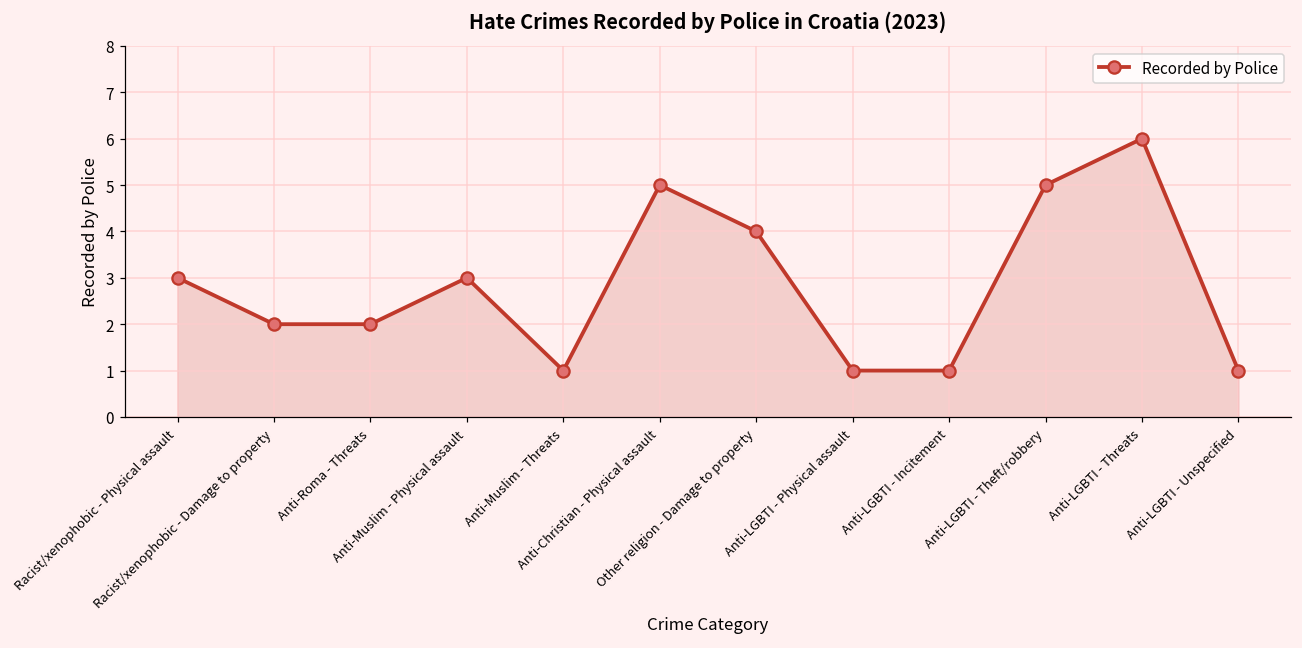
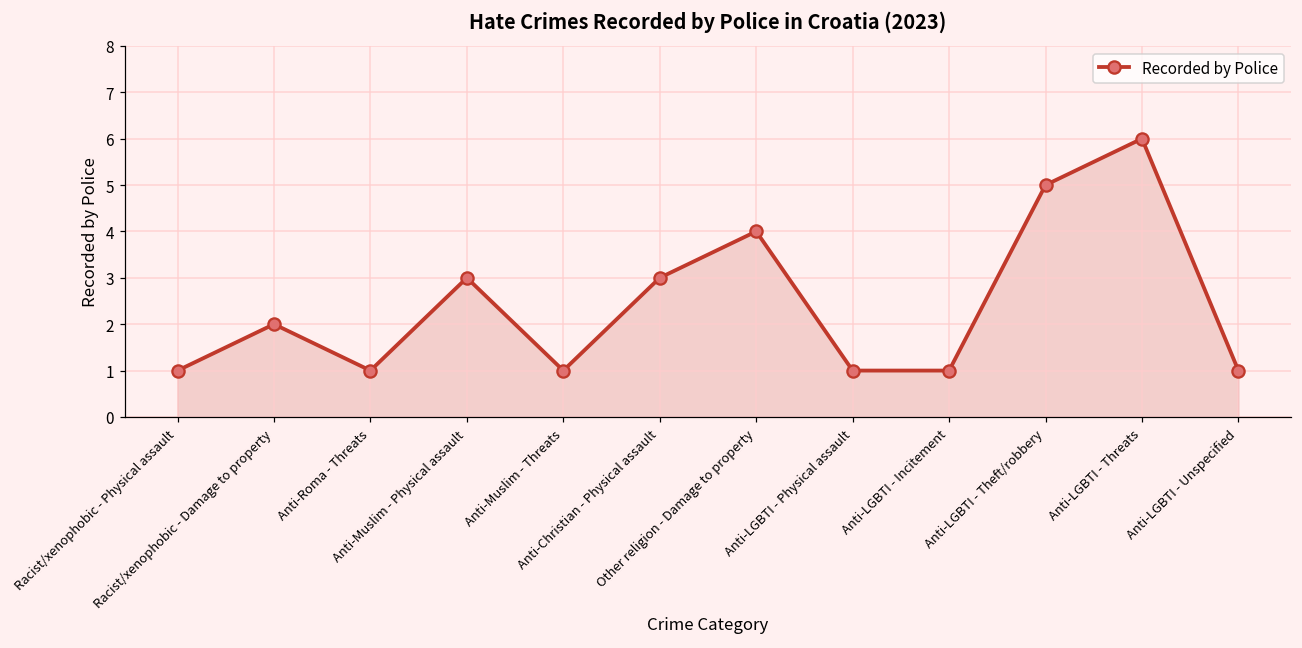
Racist/xenophobic - Physical assault: 3 -> 1
Anti-Roma - Threats: 2 -> 1
Anti-Christian - Physical assault: 5 -> 3
